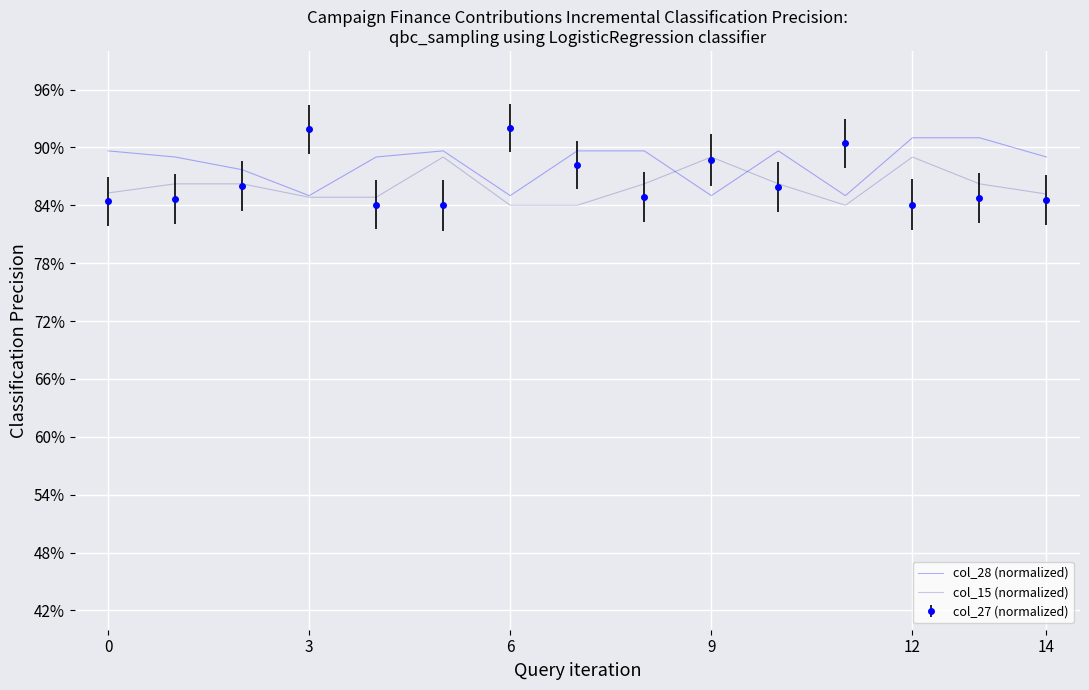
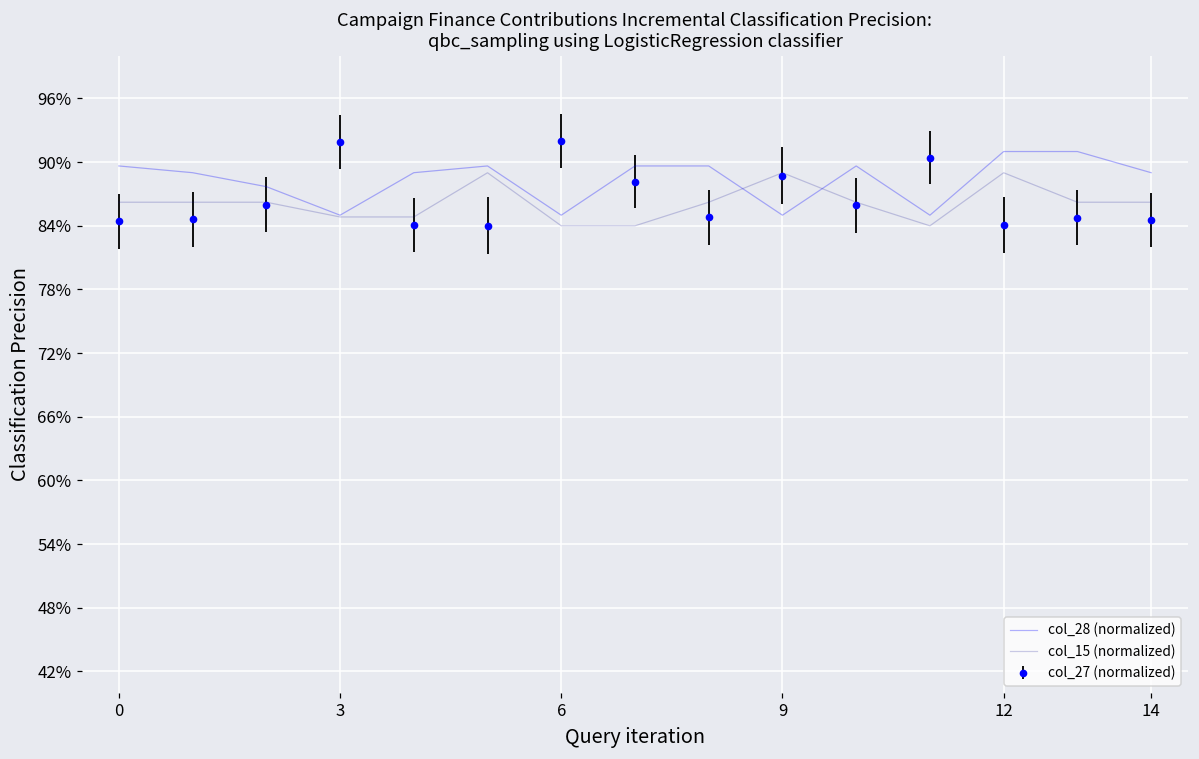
col_15 (normalized), 0: 85% -> 86%
col_15 (normalized), 14: 85% -> 86%
